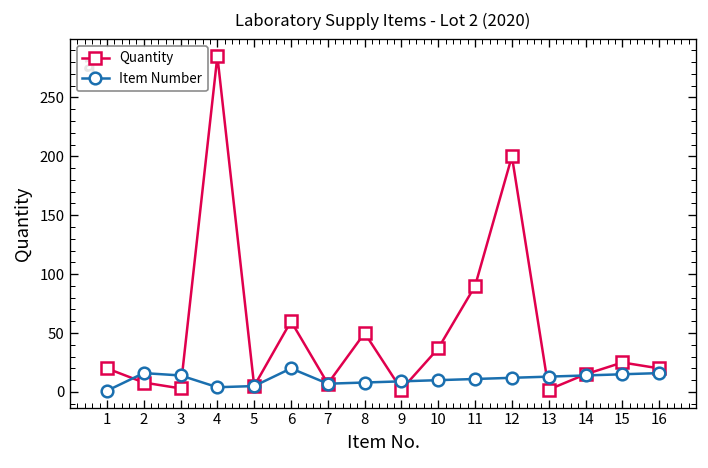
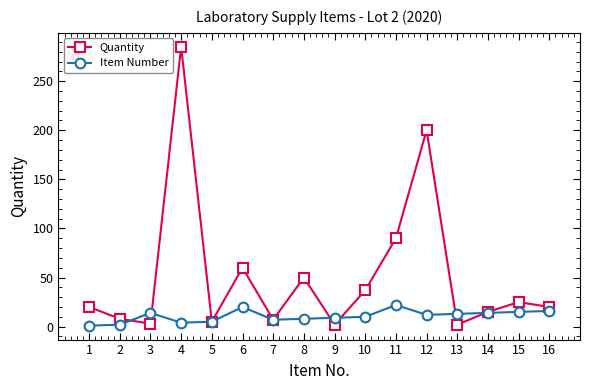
Item Number, 2: 20 -> 0
Item Number, 11: 10 -> 20
